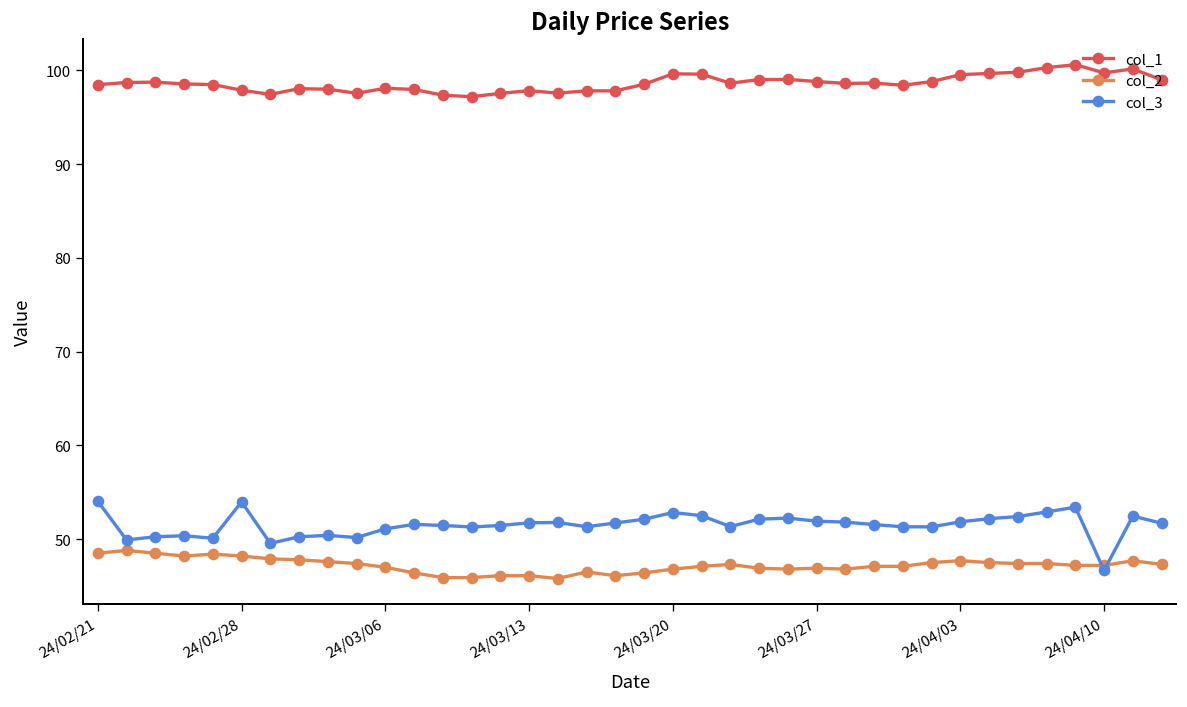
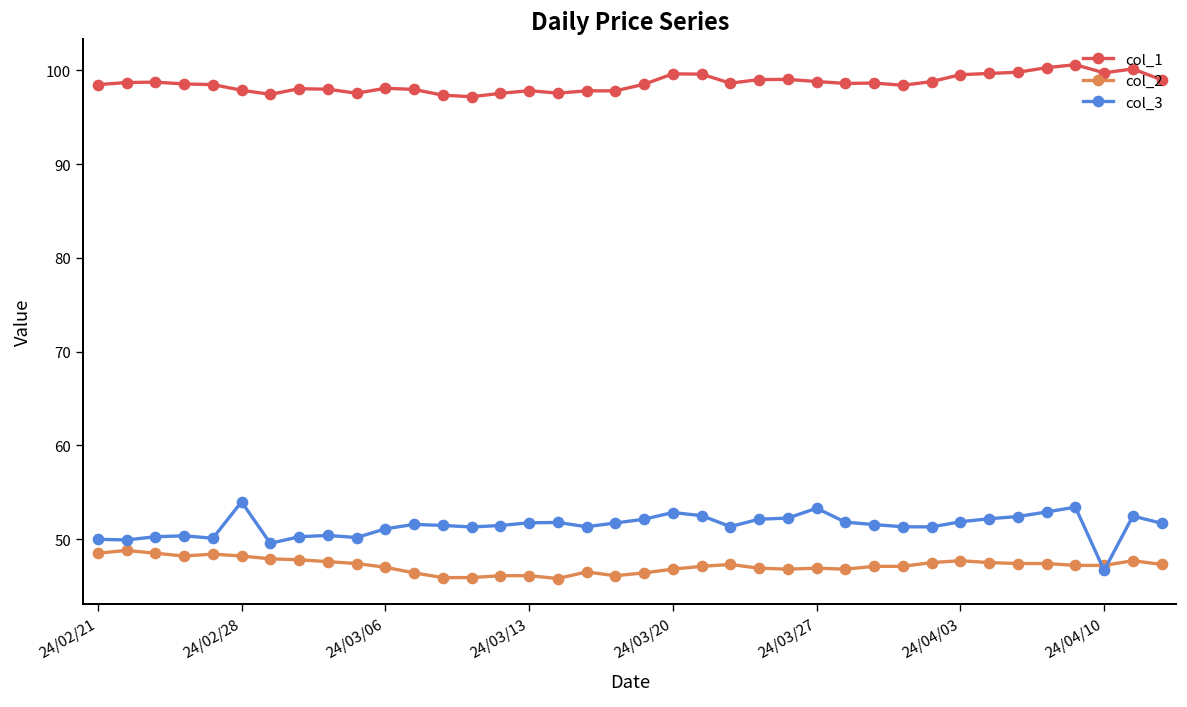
col_3, 24/02/21: 54 -> 50
col_3, 24/03/27: 52 -> 53
